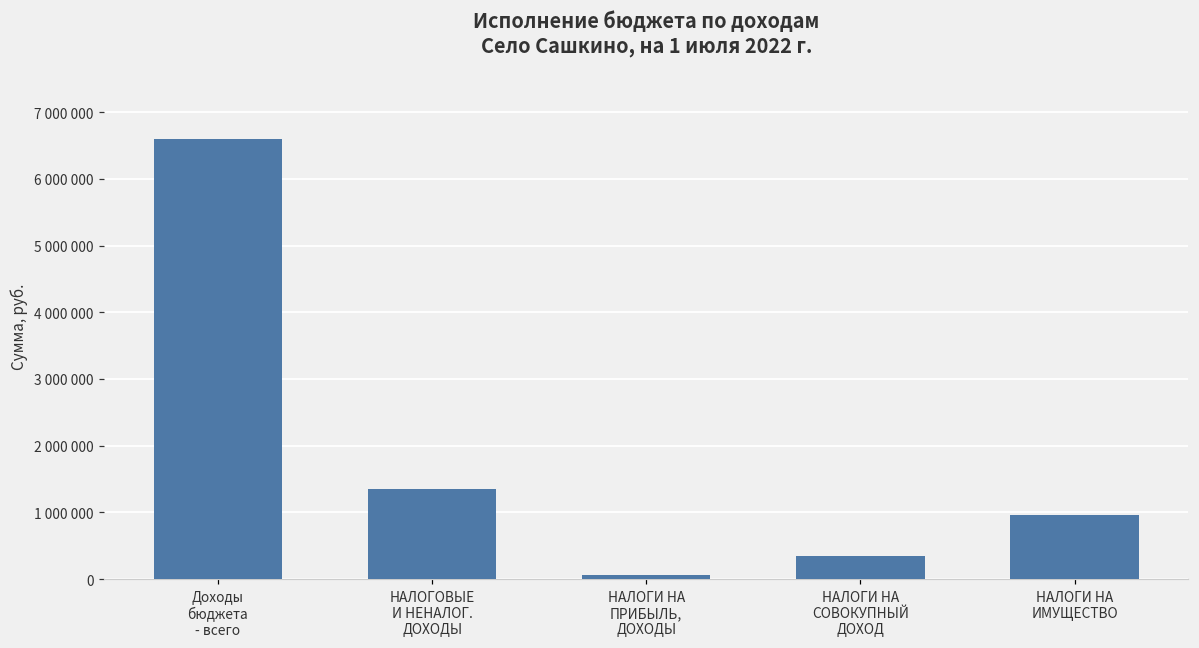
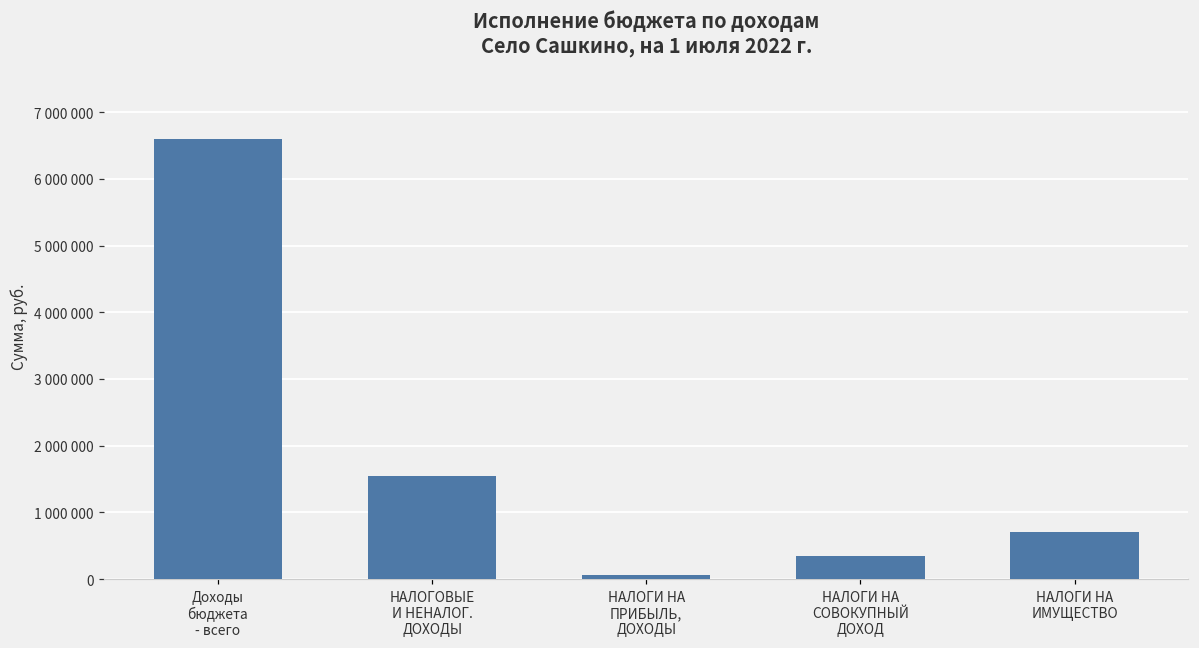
НАЛОГОВЫЕ И НЕНАЛОГ. ДОХОДЫ: 1400000 -> 1500000
НАЛОГИ НА ИМУЩЕСТВО: 1000000 -> 700000
